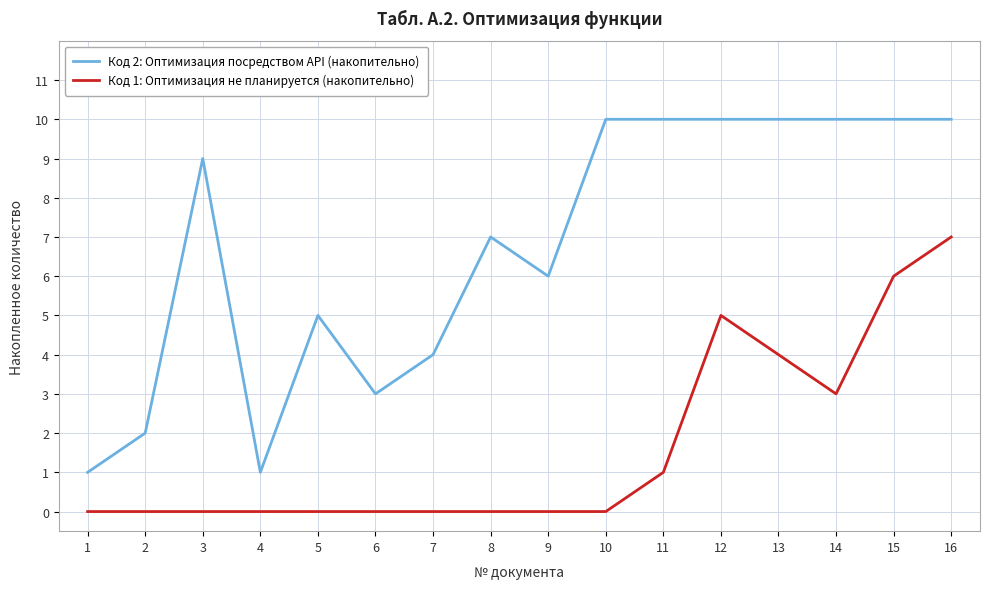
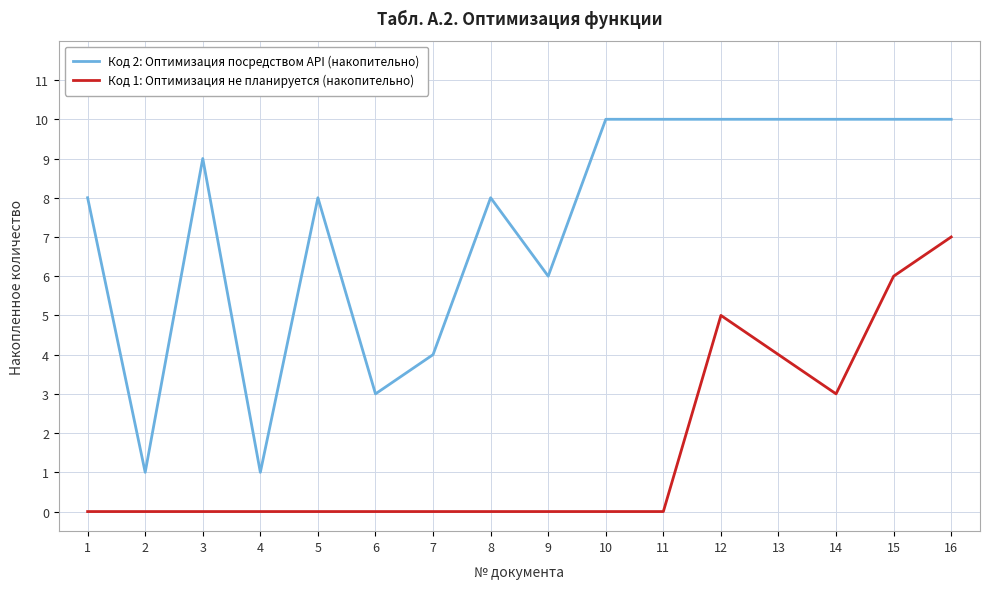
Код 2: Оптимизация посредством API (накопительно), 1: 1 -> 8
Код 2: Оптимизация посредством API (накопительно), 2: 2 -> 1
Код 2: Оптимизация посредством API (накопительно), 5: 5 -> 8
Код 2: Оптимизация посредством API (накопительно), 8: 7 -> 8
Код 1: Оптимизация не планируется (накопительно), 11: 1 -> 0
